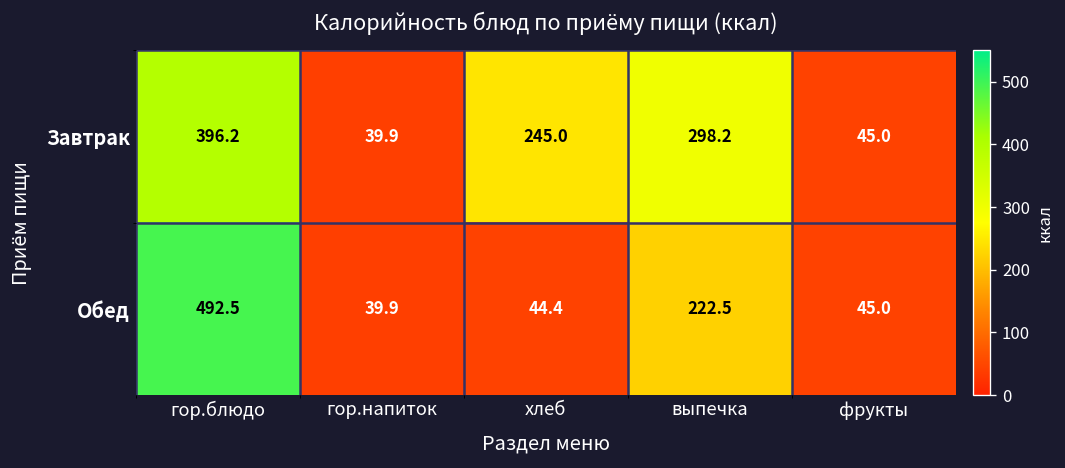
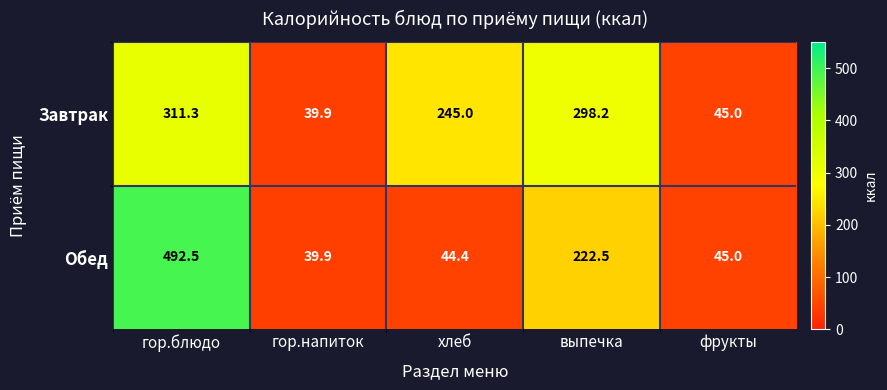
Завтрак, гор.блюдо: 396.2 -> 311.3
